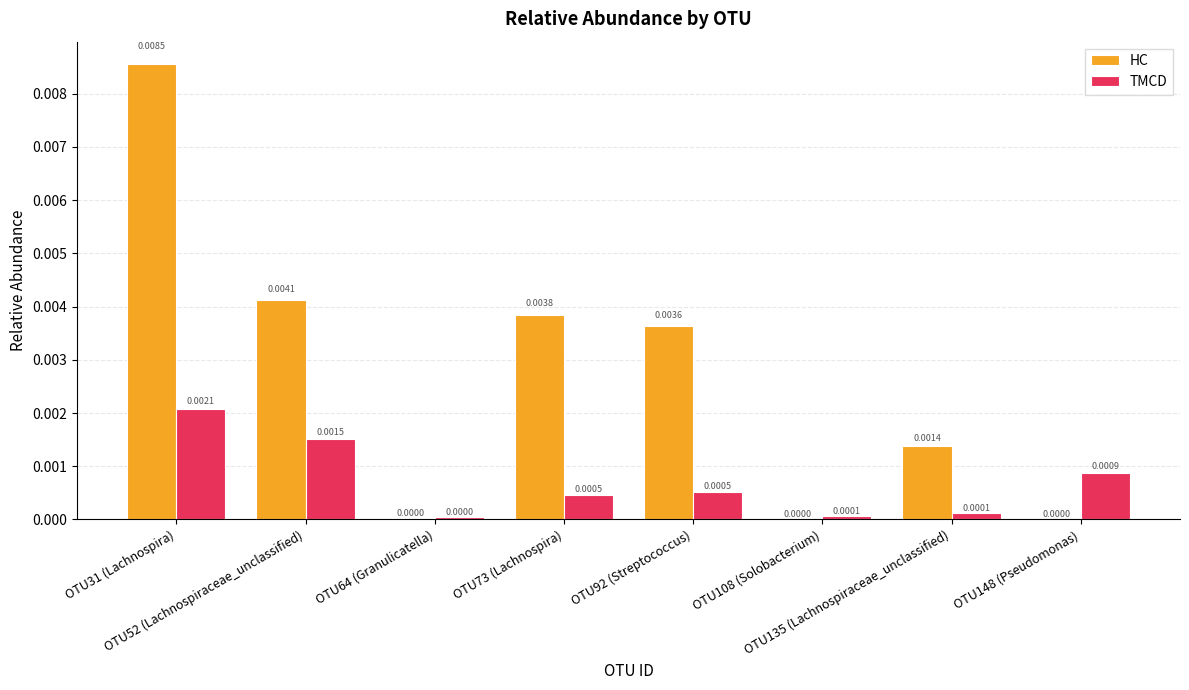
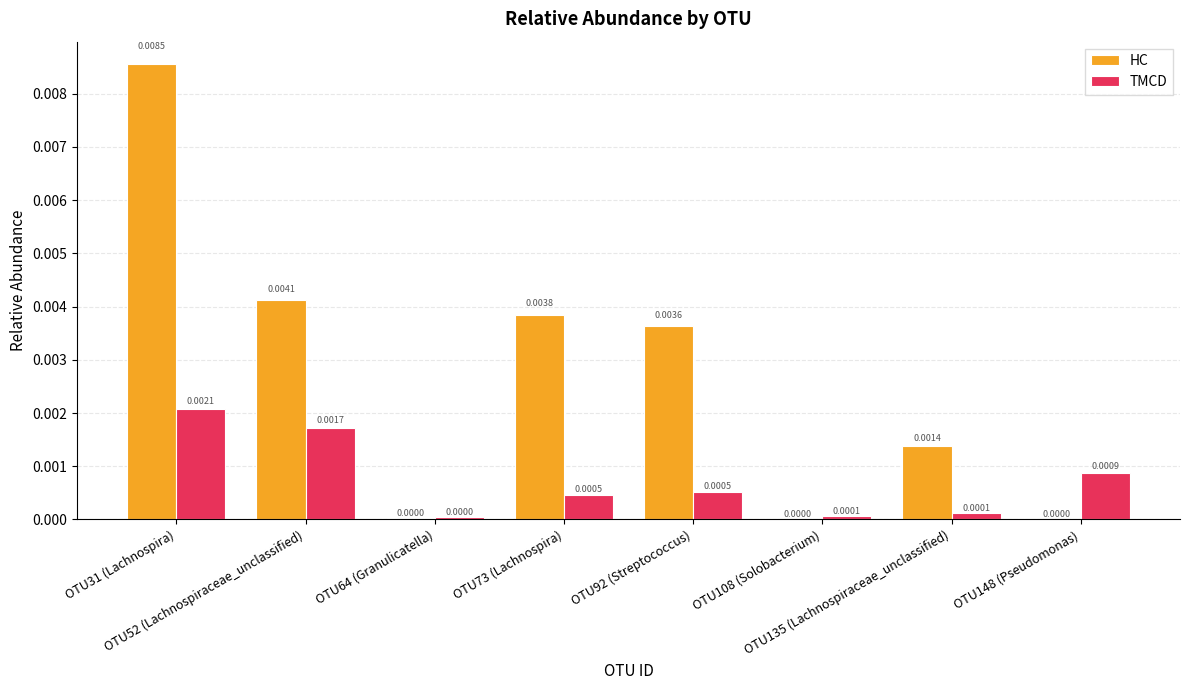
TMCD, OTU52 (Lachnospiraceae_unclassified): 0.0015 -> 0.0017
